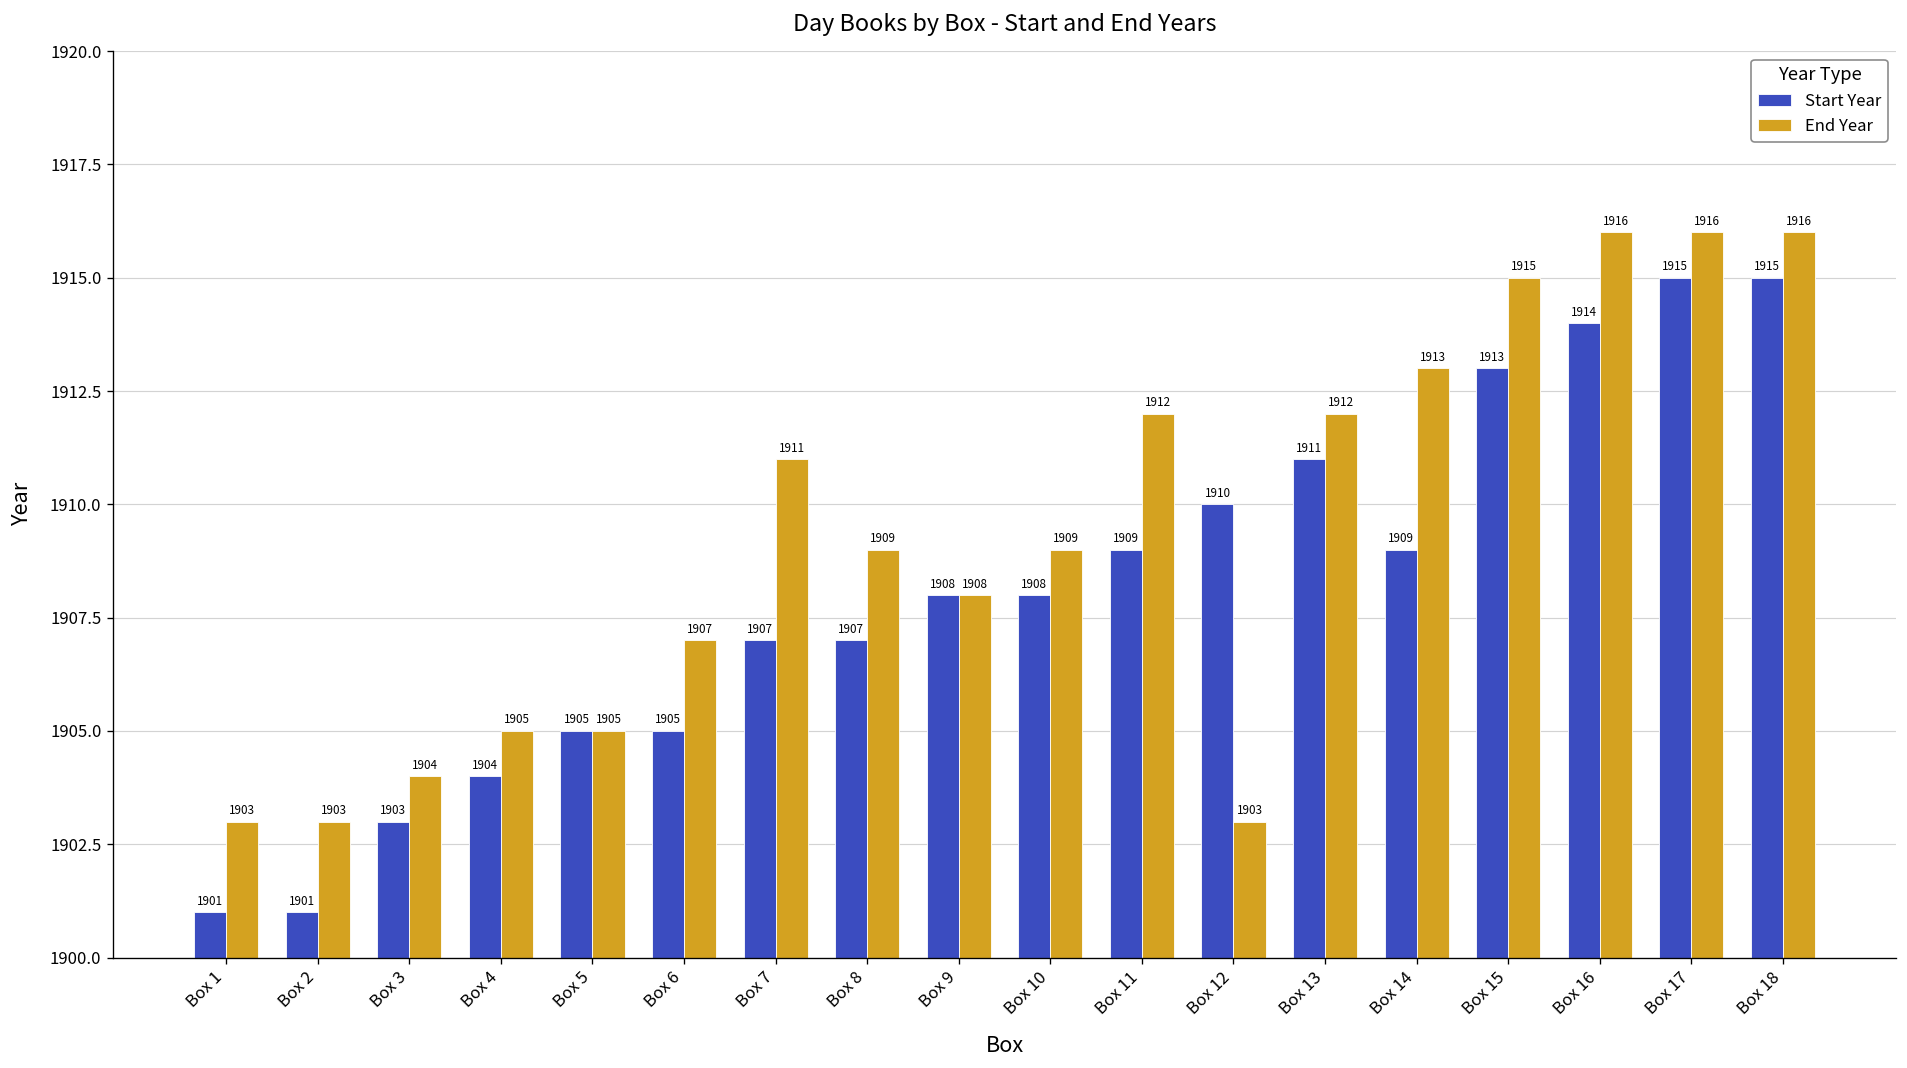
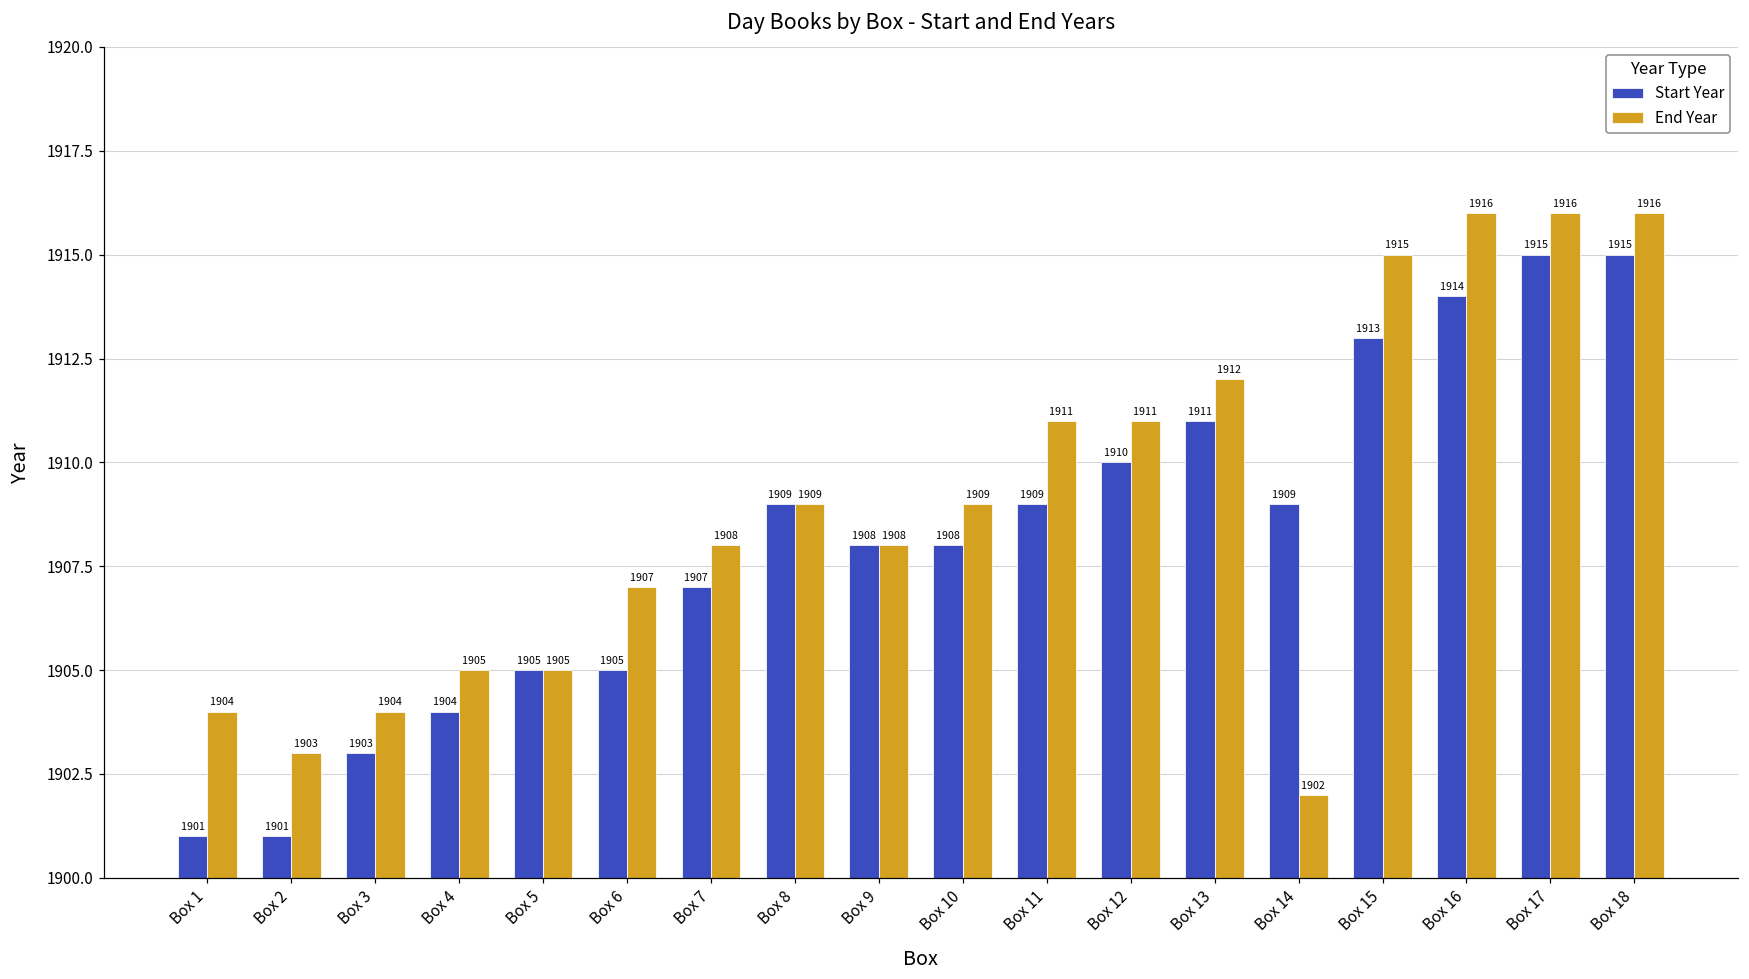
End Year, Box 1: 1903 -> 1904
End Year, Box 7: 1911 -> 1908
Start Year, Box 8: 1907 -> 1909
End Year, Box 11: 1912 -> 1911
End Year, Box 12: 1903 -> 1911
End Year, Box 14: 1913 -> 1902
